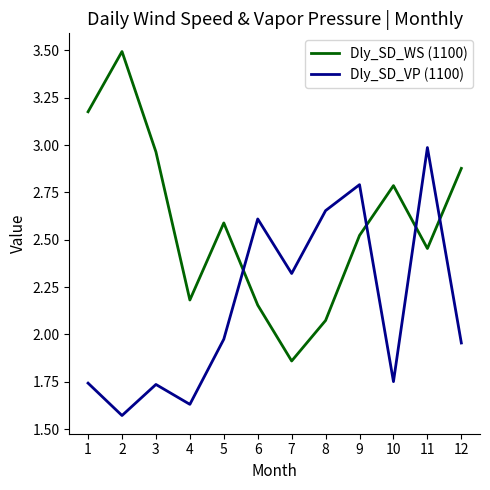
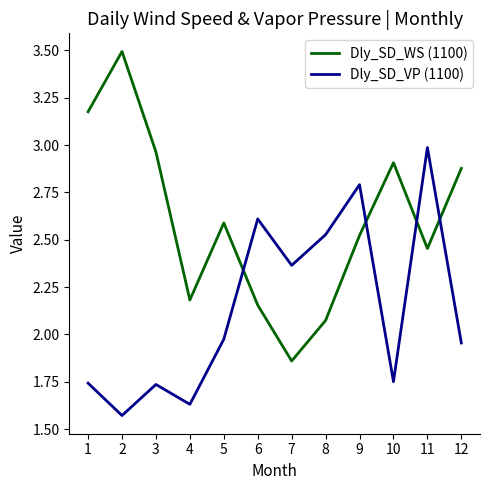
Dly_SD_VP (1100), 7: 2.32 -> 2.37
Dly_SD_VP (1100), 8: 2.65 -> 2.53
Dly_SD_WS (1100), 10: 2.79 -> 2.91
